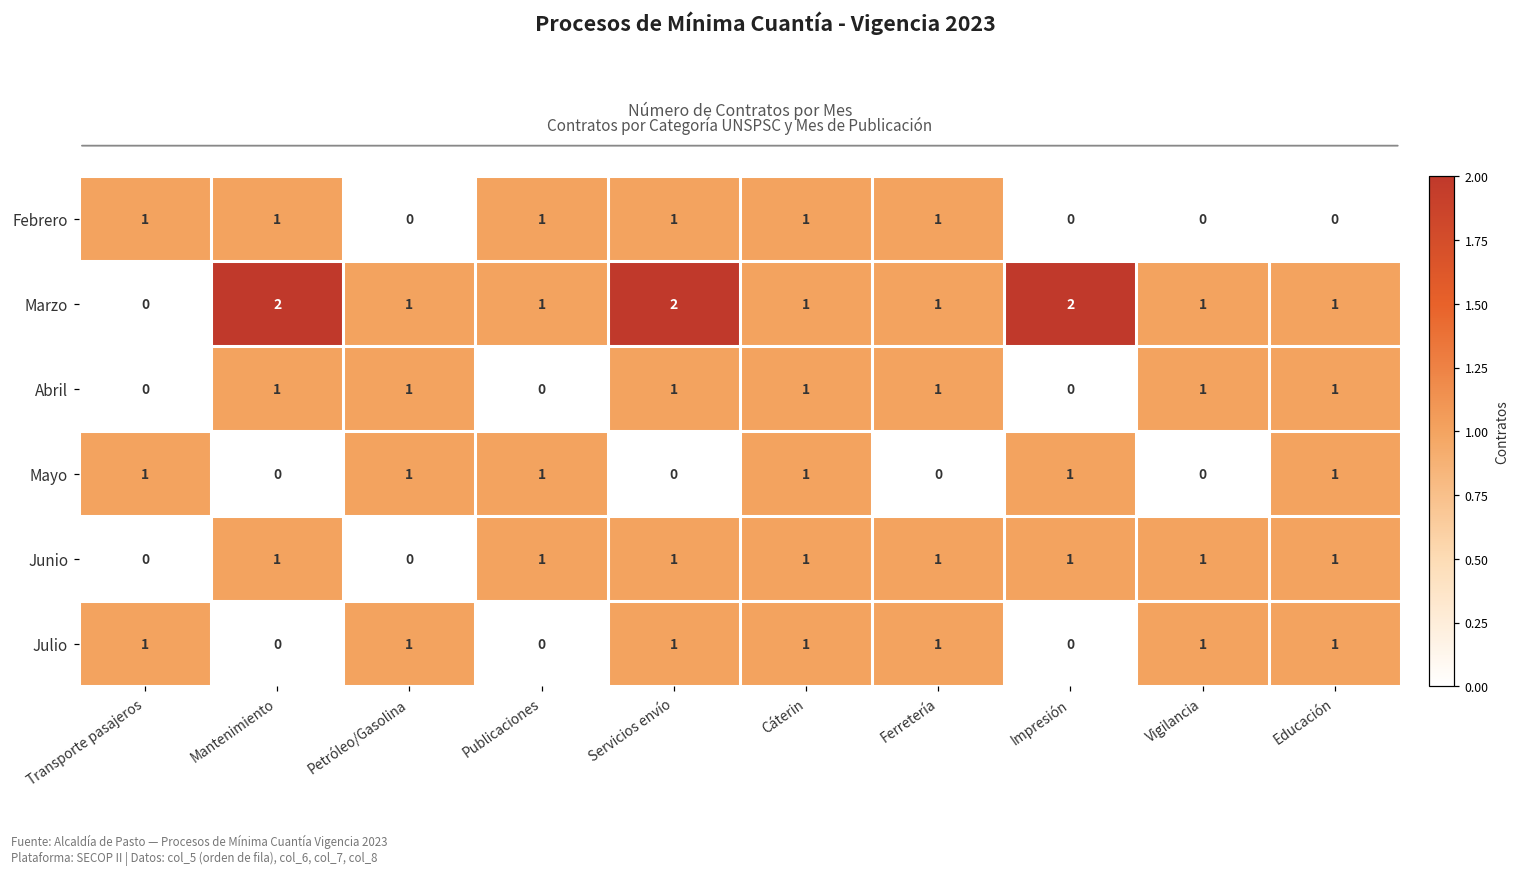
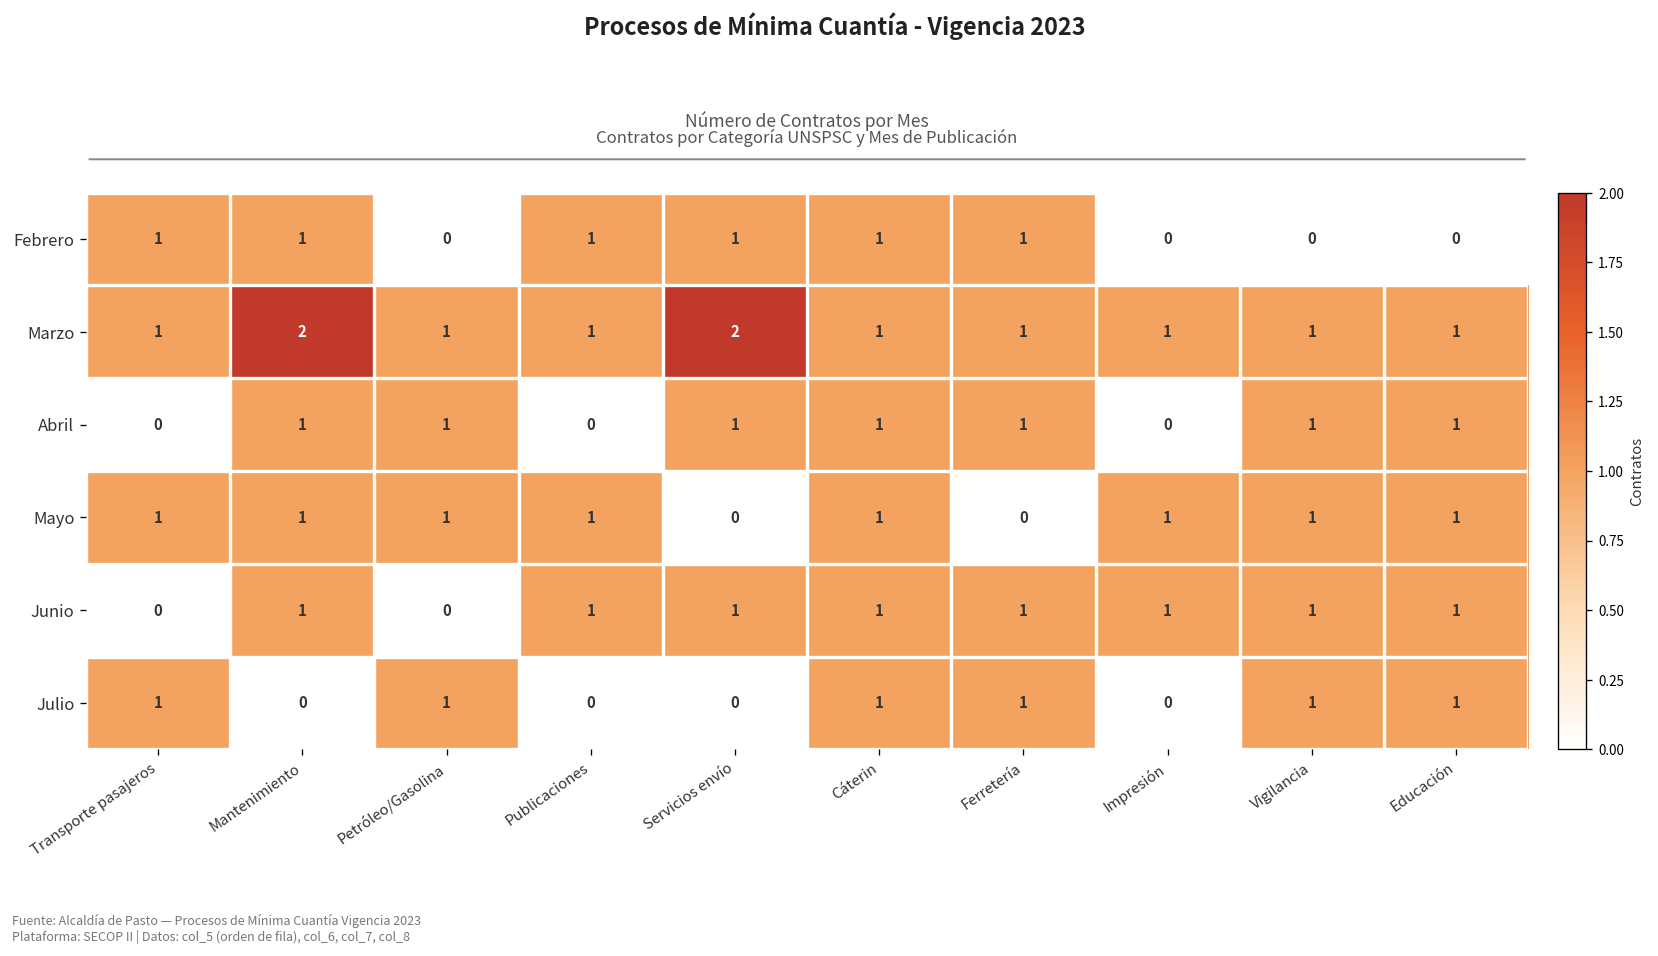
Marzo, Transporte pasajeros: 0 -> 1
Marzo, Impresión: 2 -> 1
Mayo, Mantenimiento: 0 -> 1
Mayo, Vigilancia: 0 -> 1
Julio, Servicios envío: 1 -> 0
